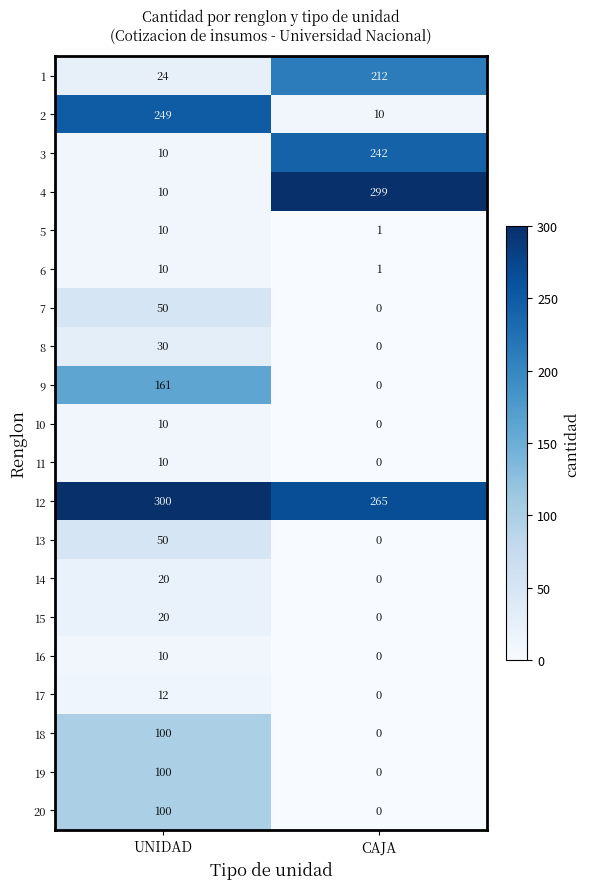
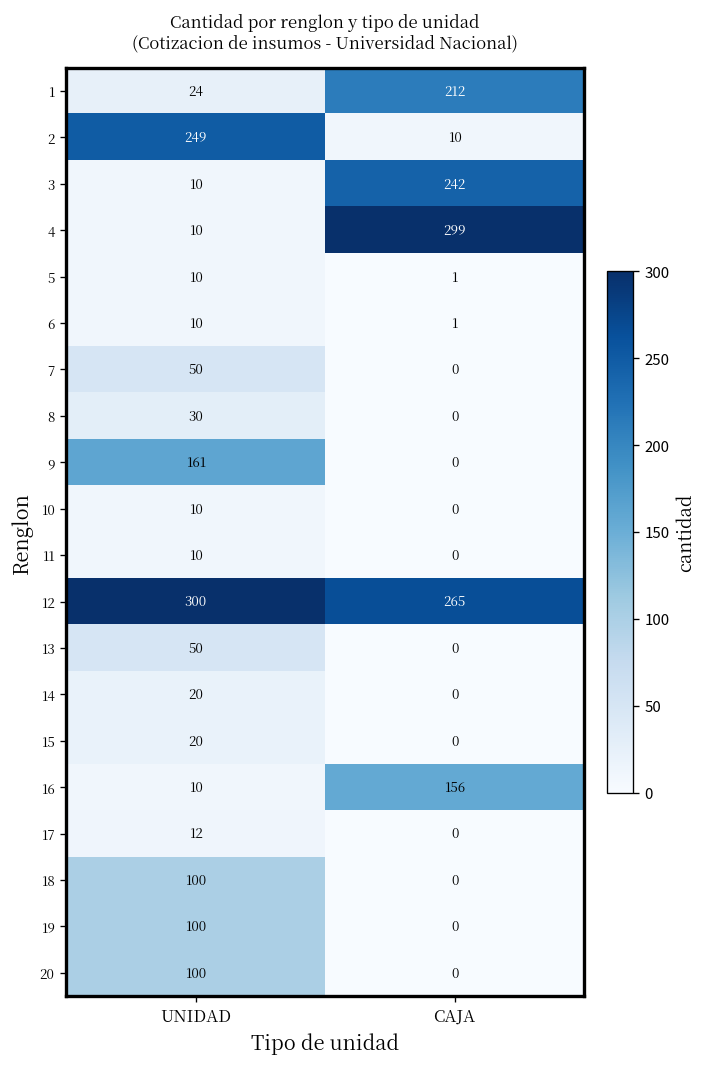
16, CAJA: 0 -> 156
